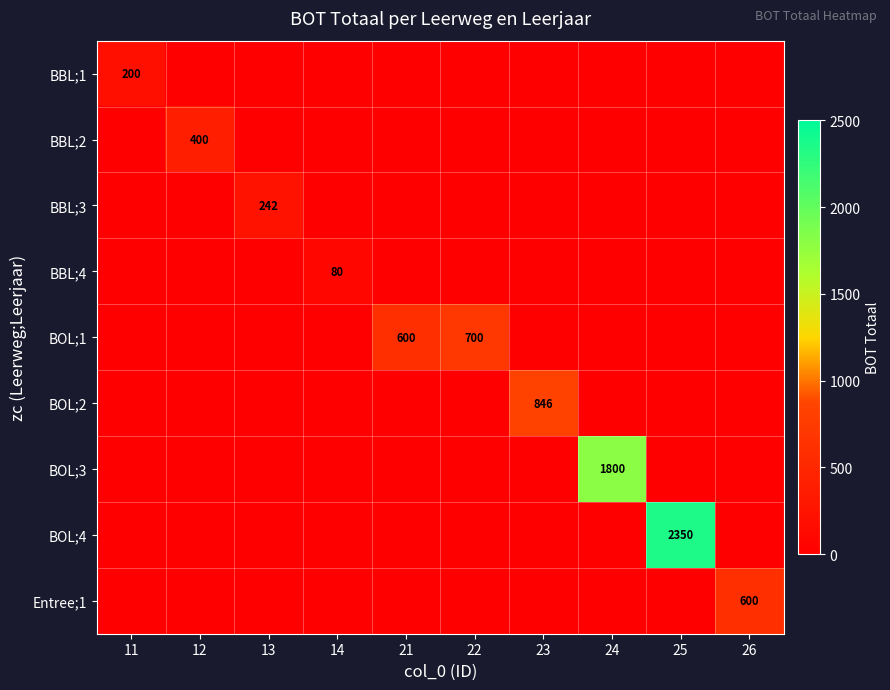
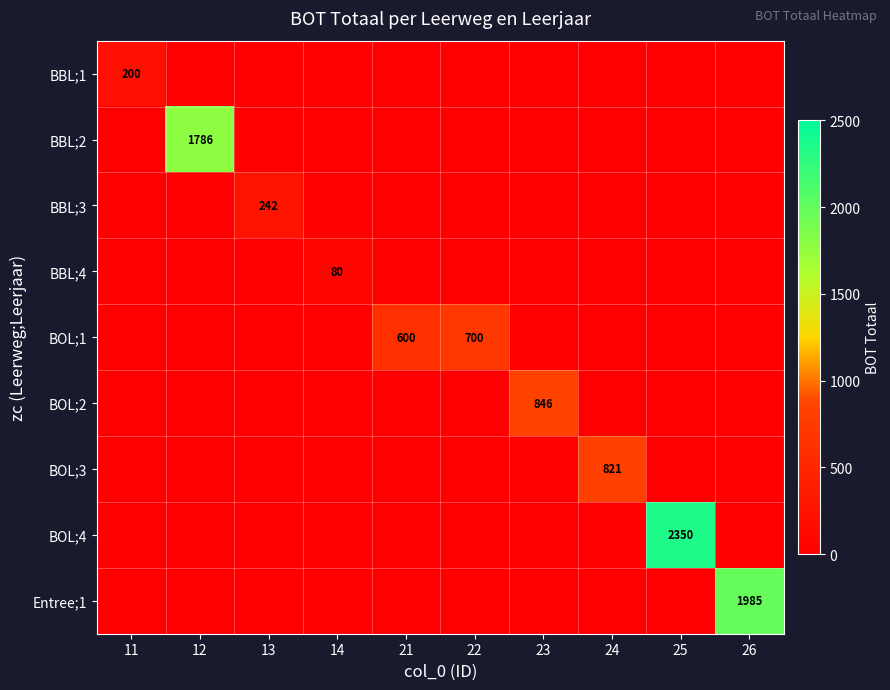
BBL;2, 12: 400 -> 1786
BOL;3, 24: 1800 -> 821
Entree;1, 26: 600 -> 1985
